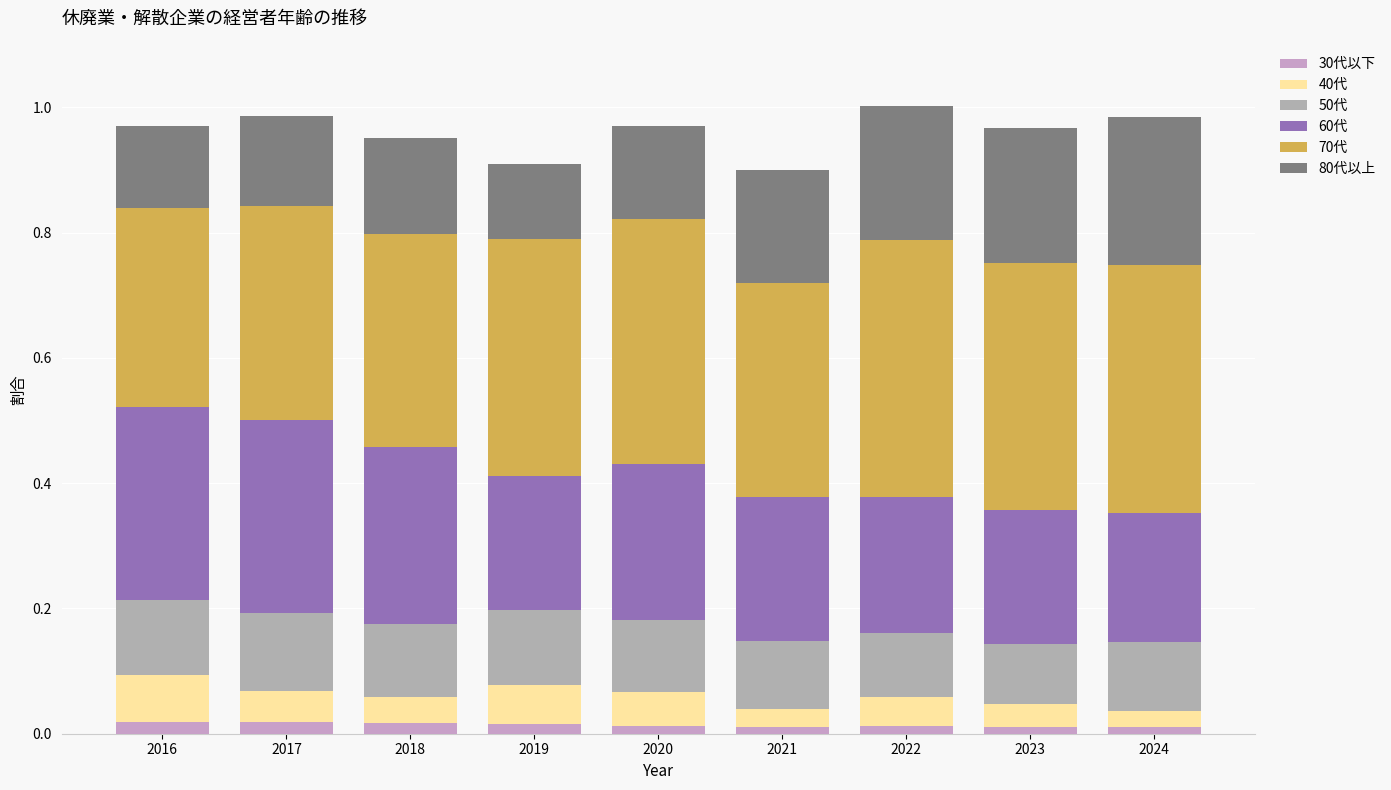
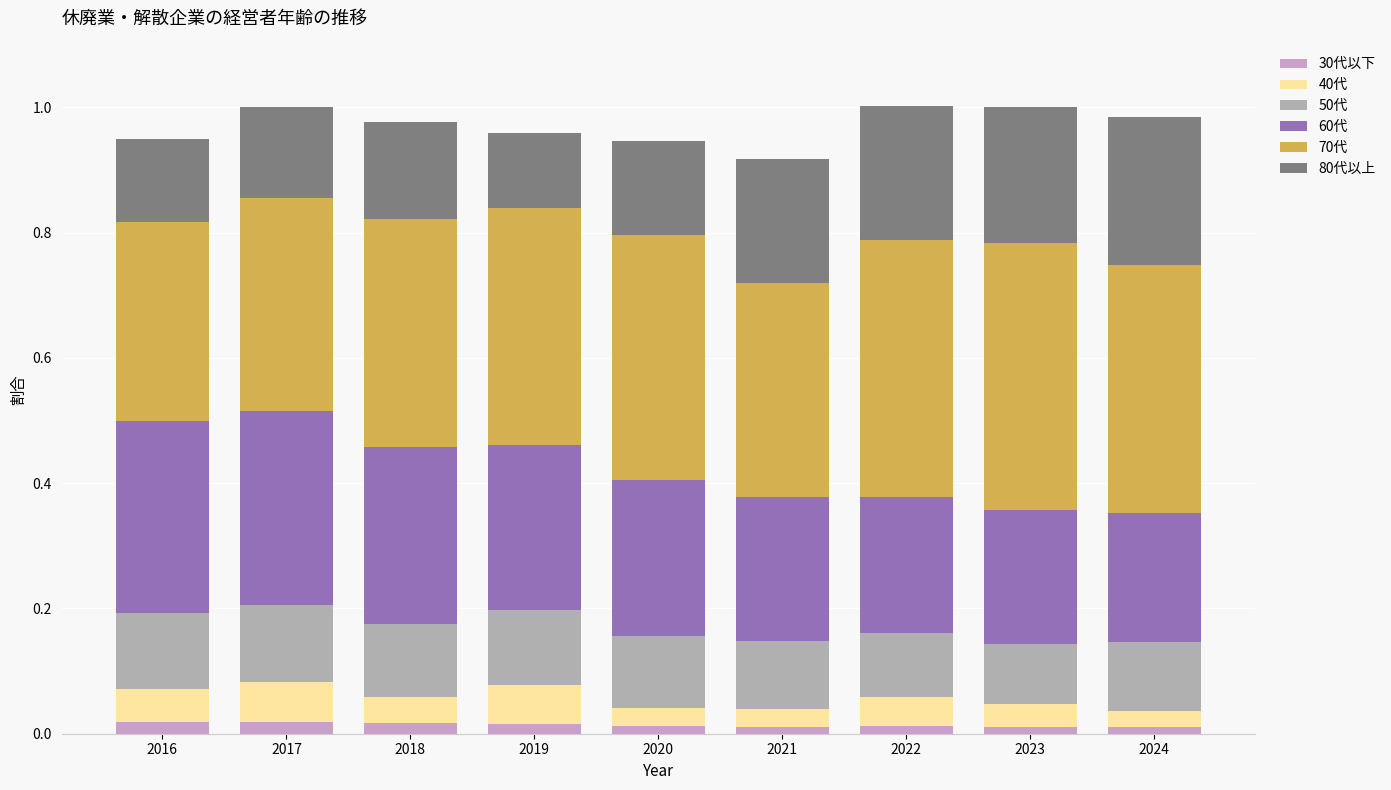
40代, 2016: 0.07 -> 0.05
40代, 2017: 0.05 -> 0.07
70代, 2018: 0.34 -> 0.36
60代, 2019: 0.22 -> 0.26
40代, 2020: 0.05 -> 0.03
80代以上, 2021: 0.18 -> 0.20
70代, 2023: 0.39 -> 0.43
